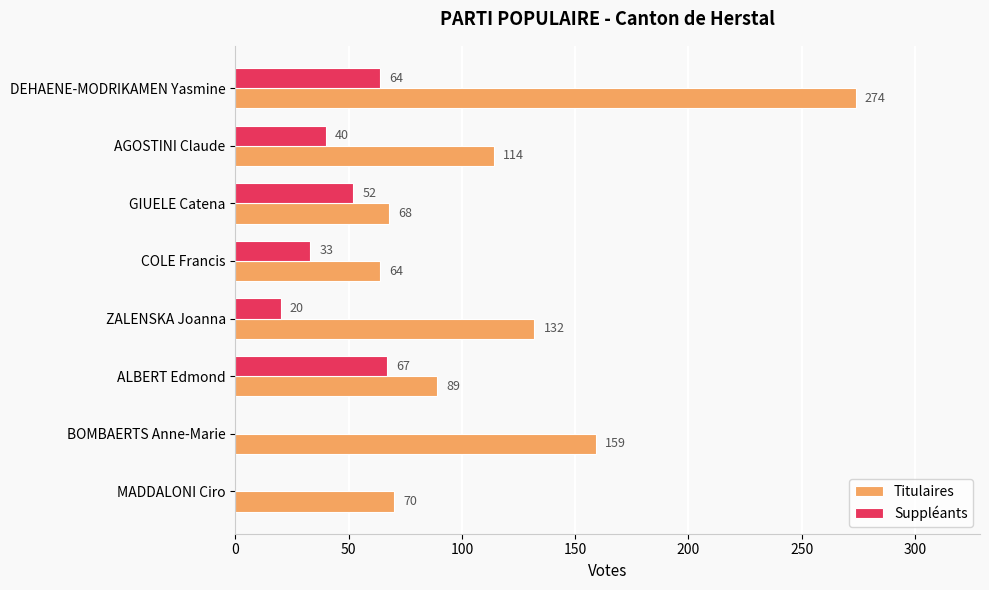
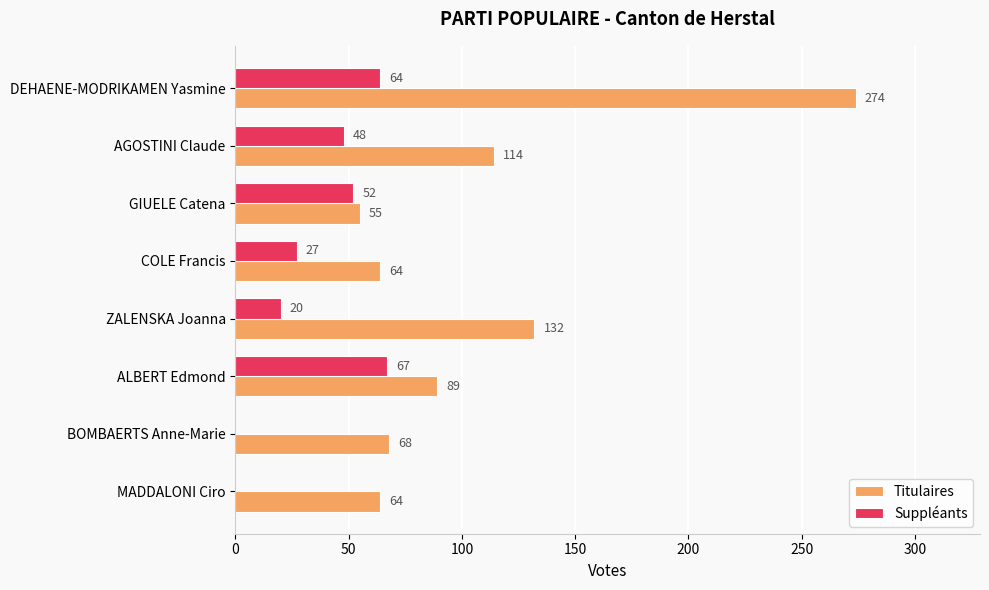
Suppléants, AGOSTINI Claude: 40 -> 48
Titulaires, GIUELE Catena: 68 -> 55
Suppléants, COLE Francis: 33 -> 27
Titulaires, BOMBAERTS Anne-Marie: 159 -> 68
Titulaires, MADDALONI Ciro: 70 -> 64
